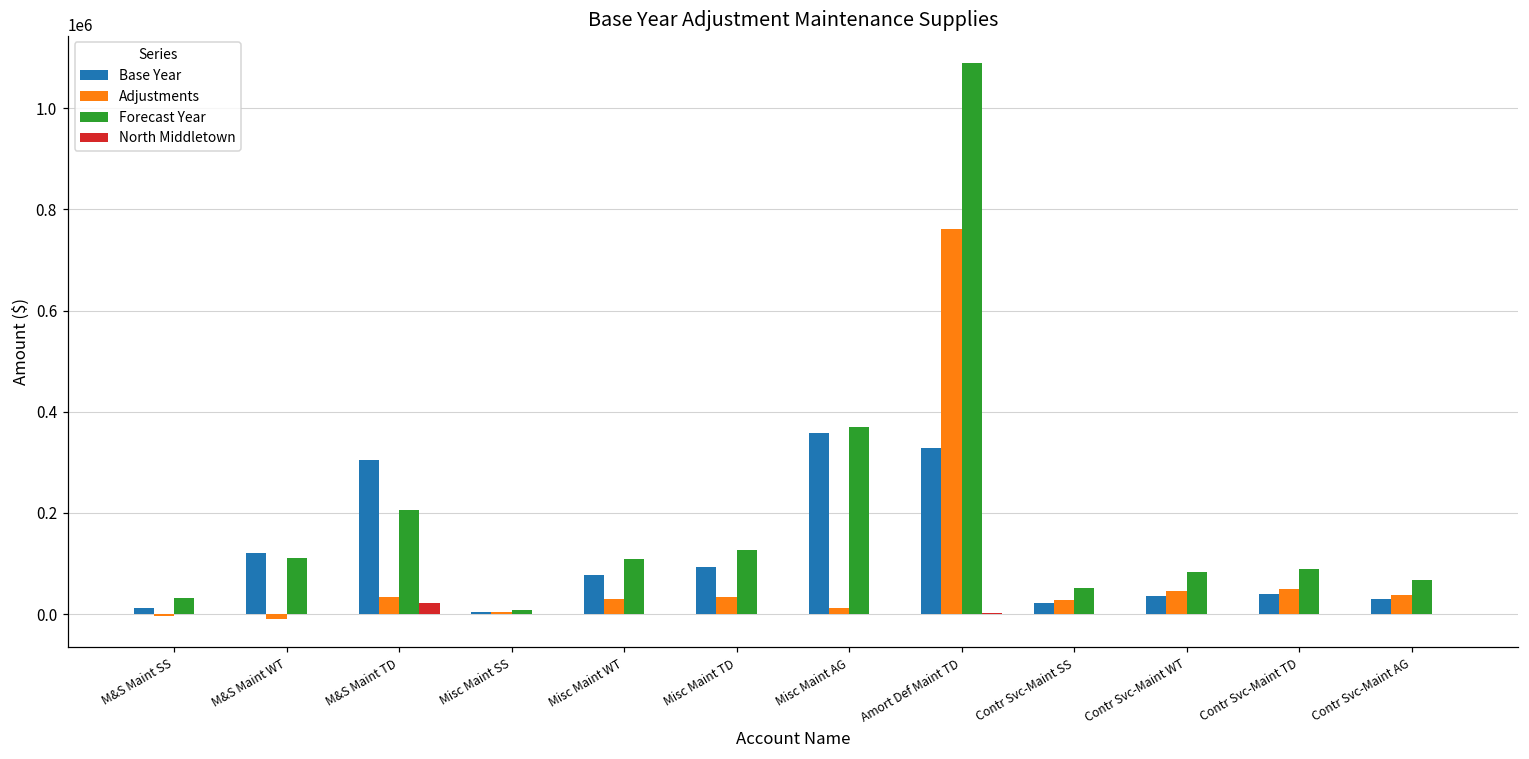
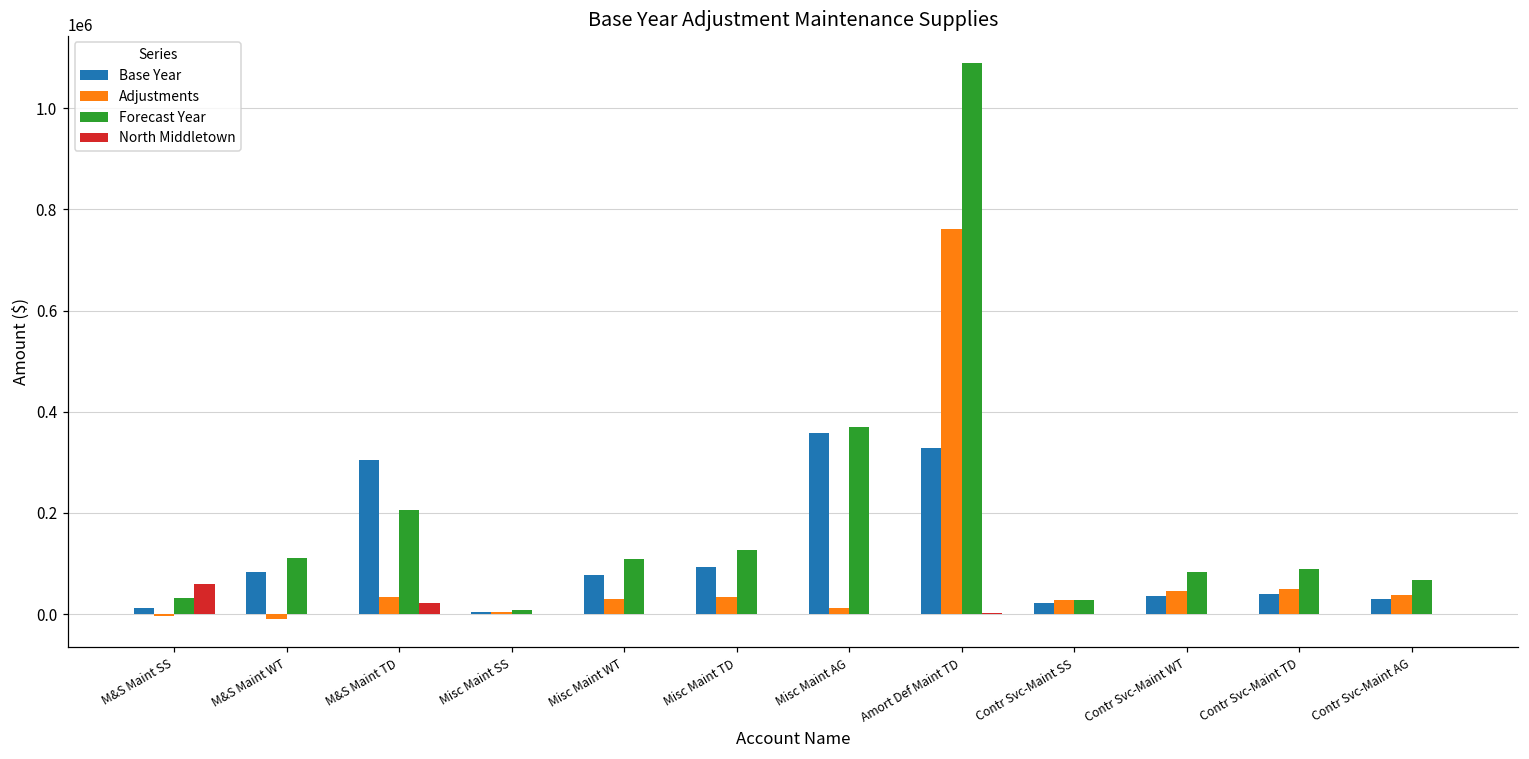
North Middletown, M&S Maint SS: 0 -> 60000
Base Year, M&S Maint WT: 120000 -> 80000
Forecast Year, Contr Svc-Maint SS: 50000 -> 30000
